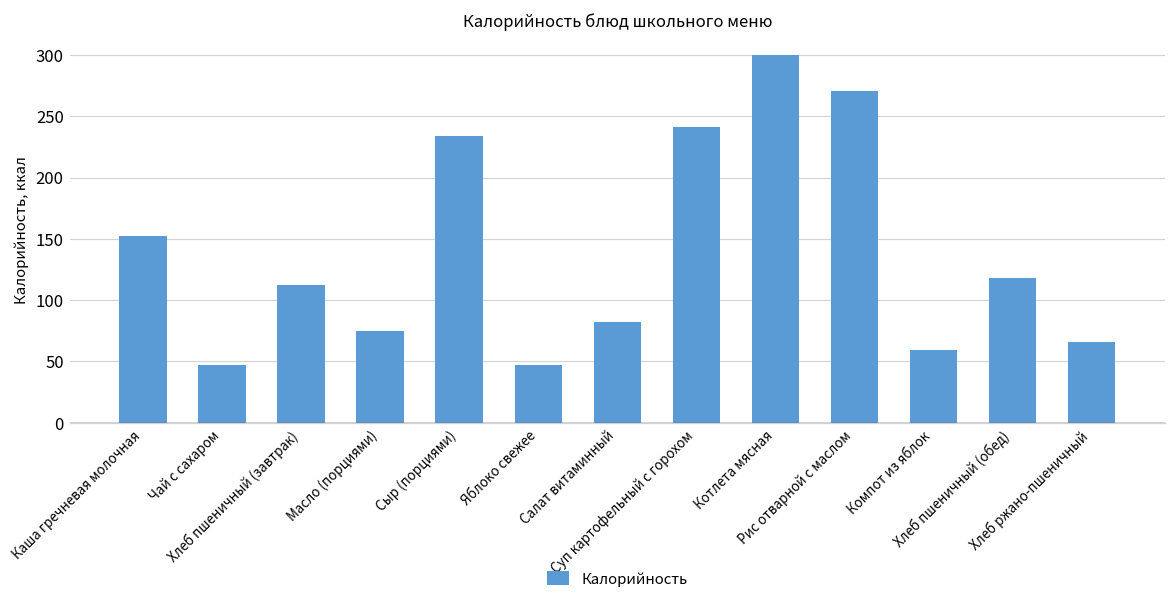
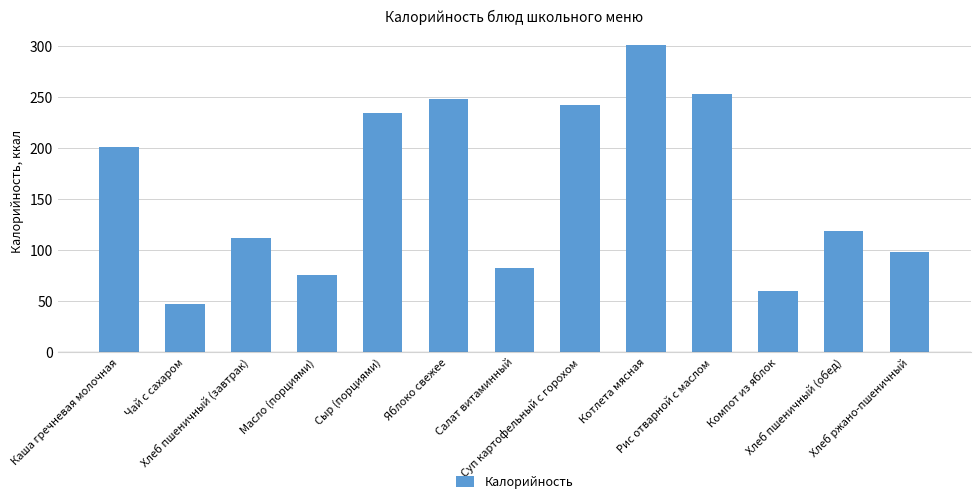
Каша гречневая молочная: 152 -> 201
Яблоко свежее: 47 -> 248
Рис отварной с маслом: 271 -> 253
Хлеб ржано-пшеничный: 66 -> 98
